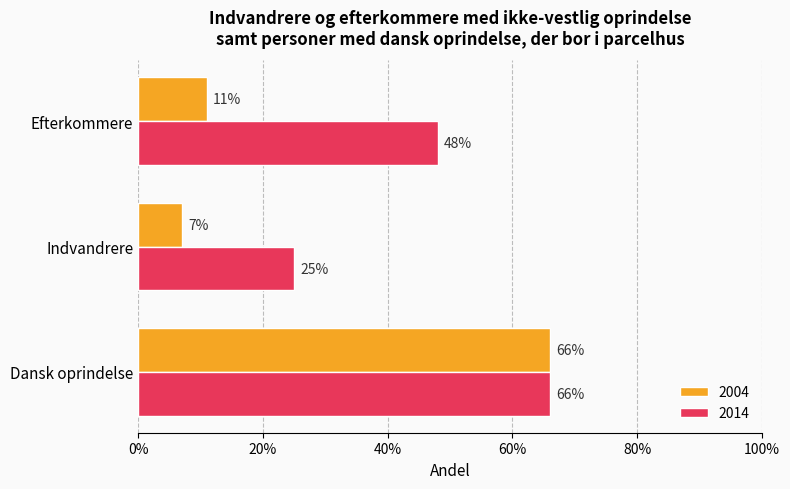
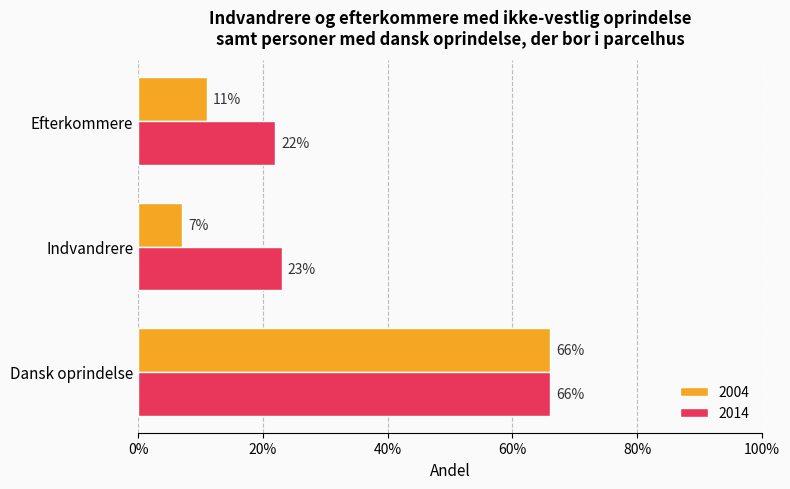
2014, Efterkommere: 48% -> 22%
2014, Indvandrere: 25% -> 23%
